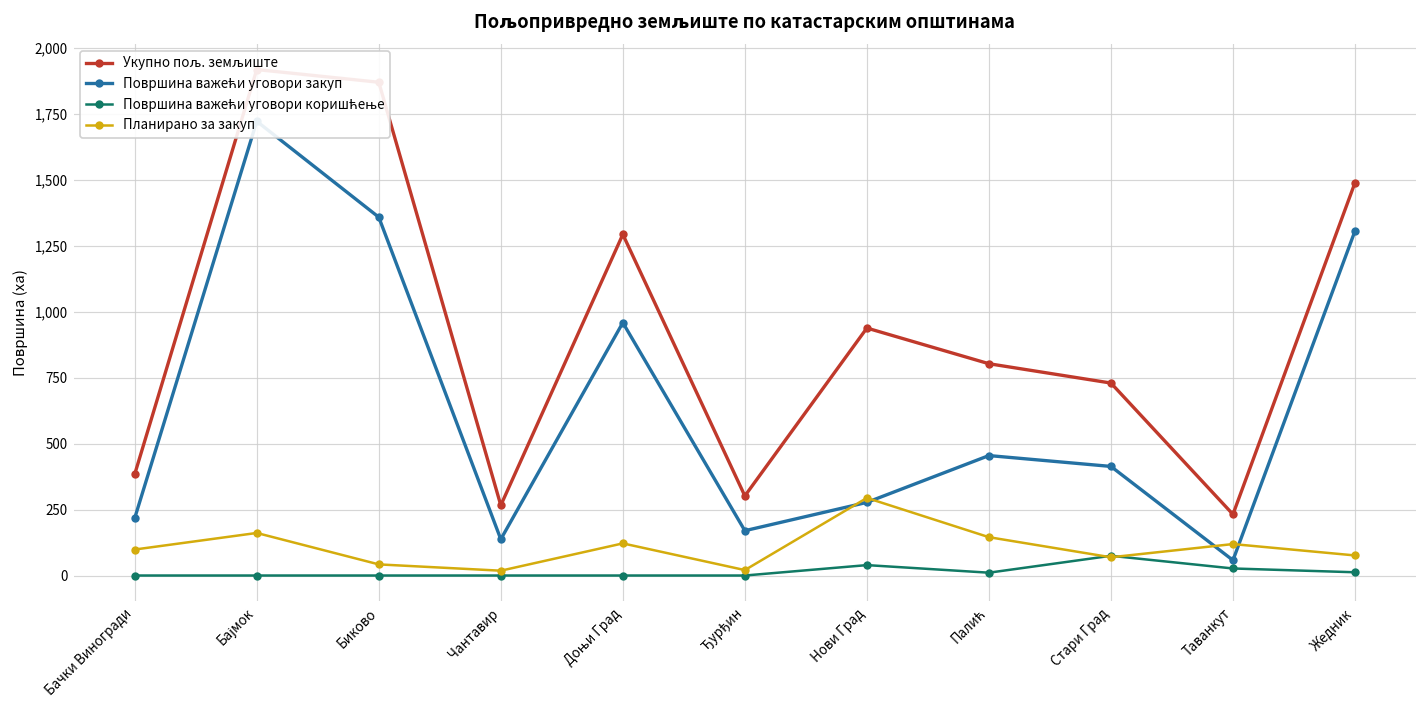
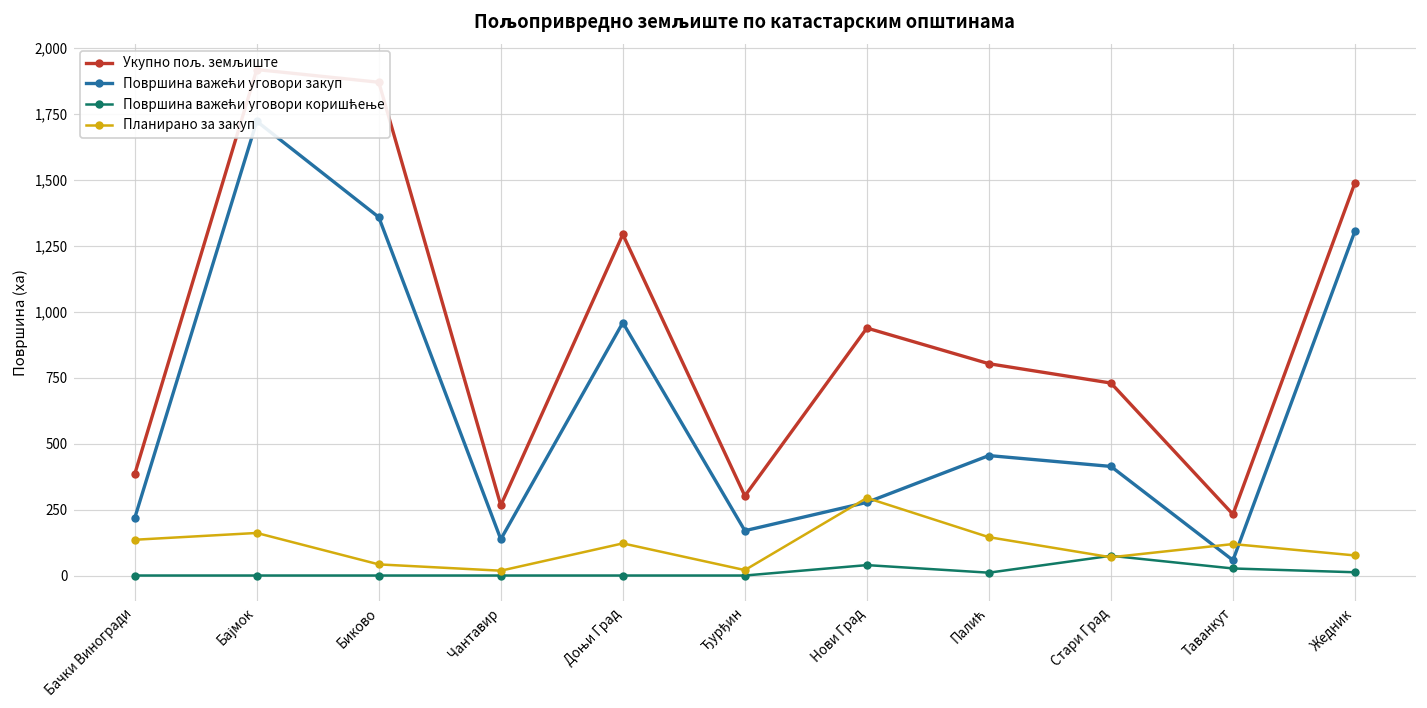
Планирано за закуп, Бачки Виногради: 100 -> 140
